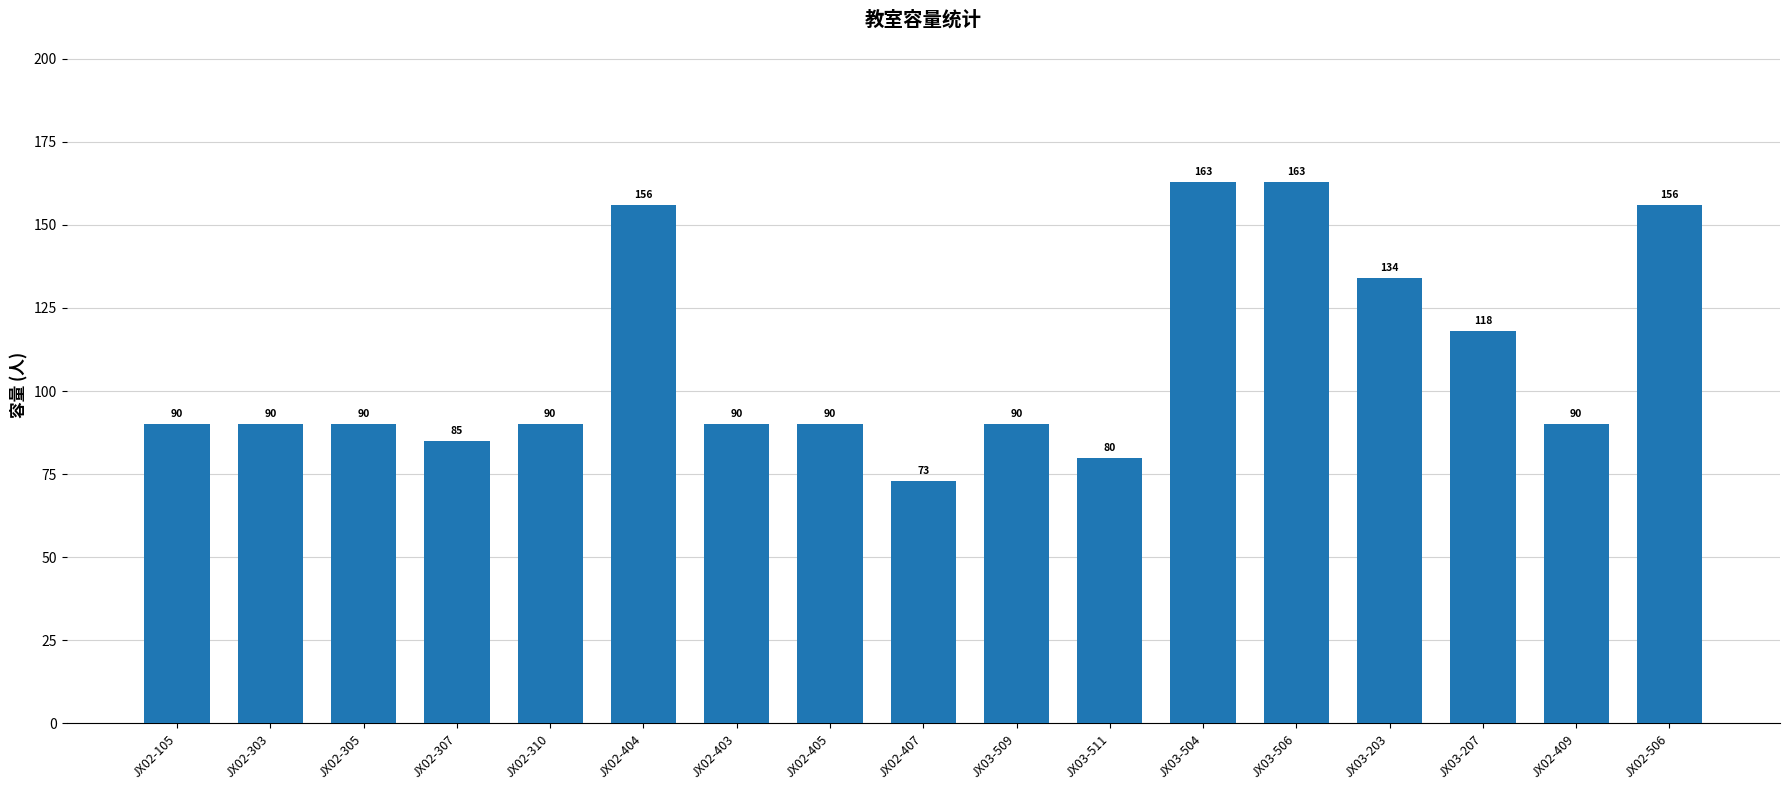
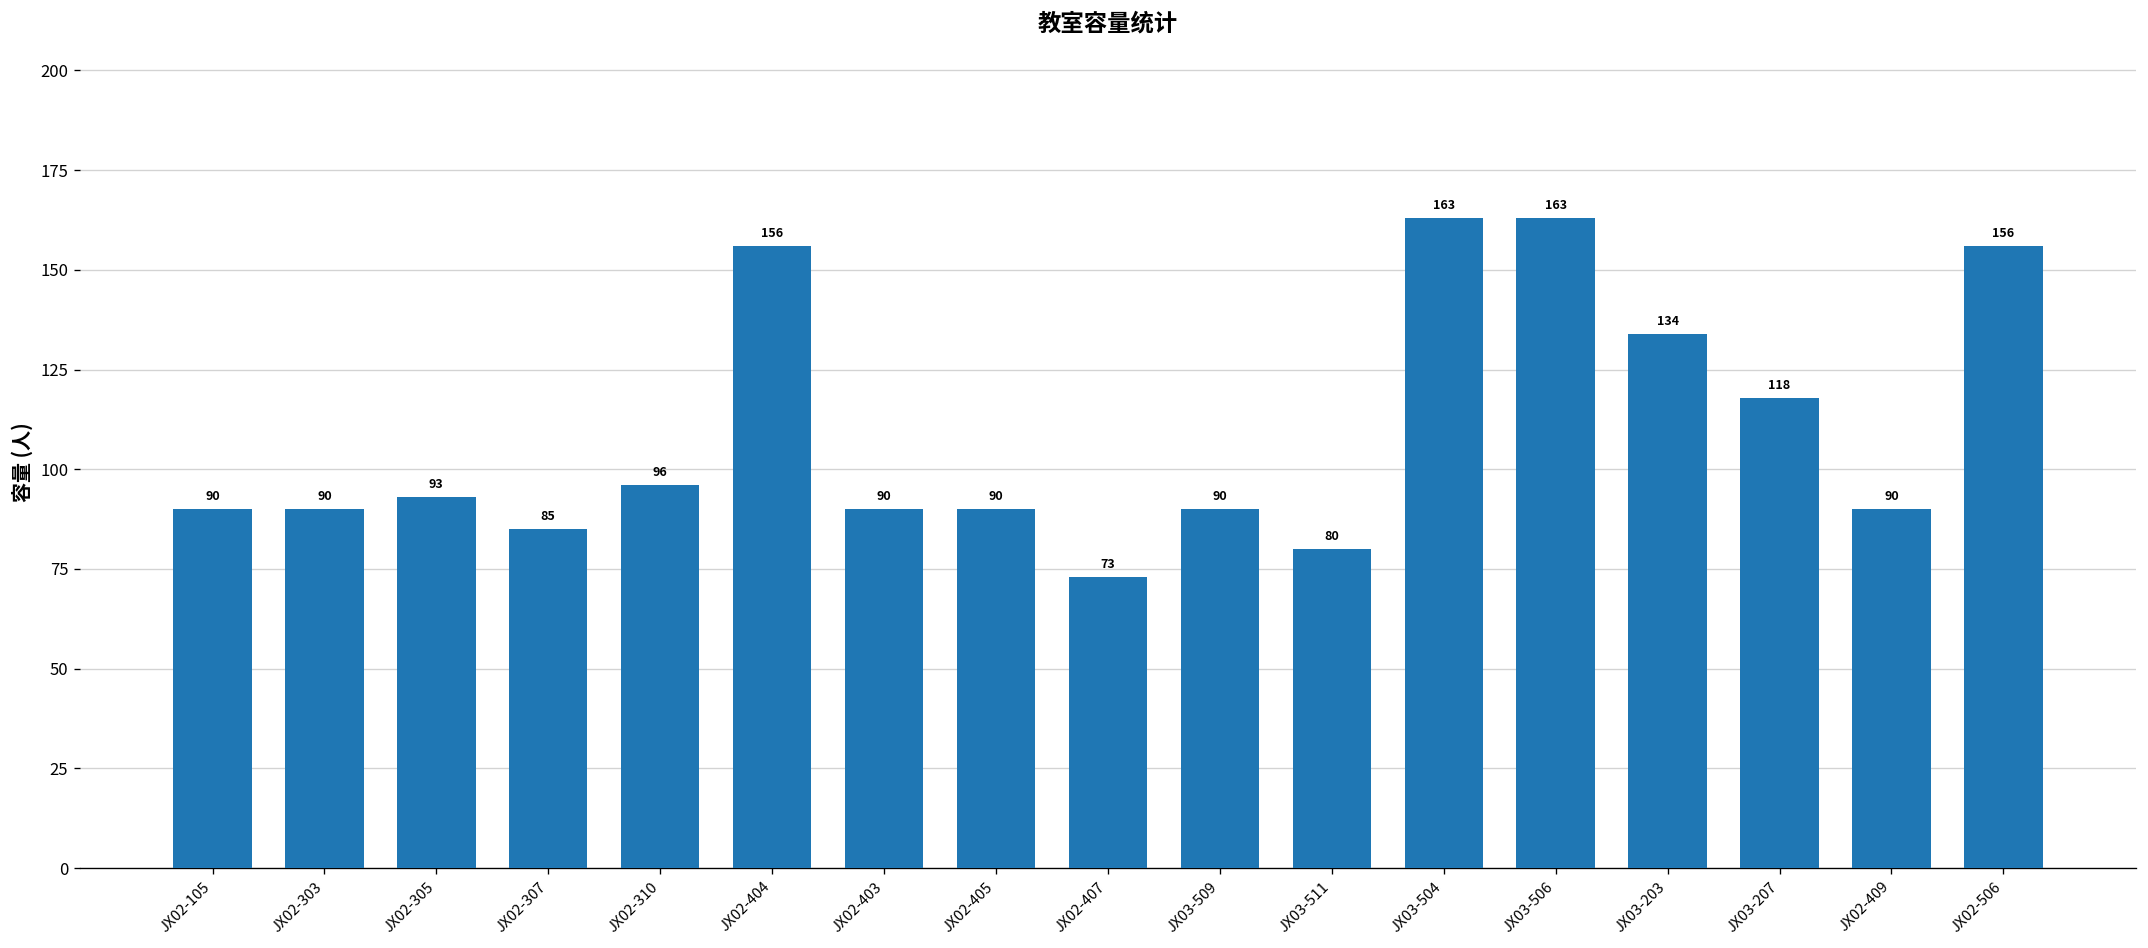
JX02-305: 90 -> 93
JX02-310: 90 -> 96
